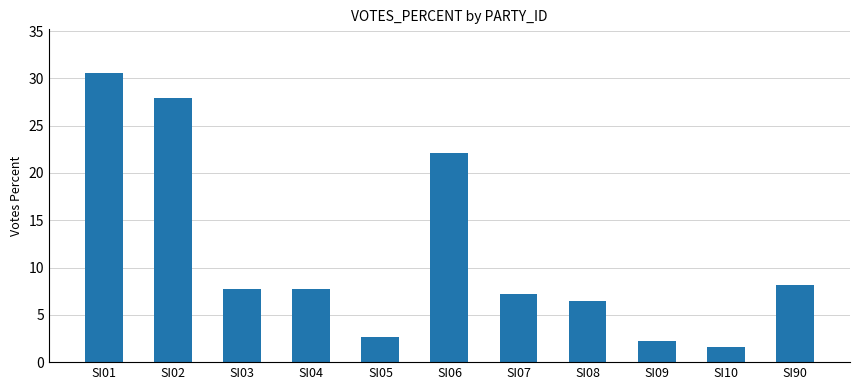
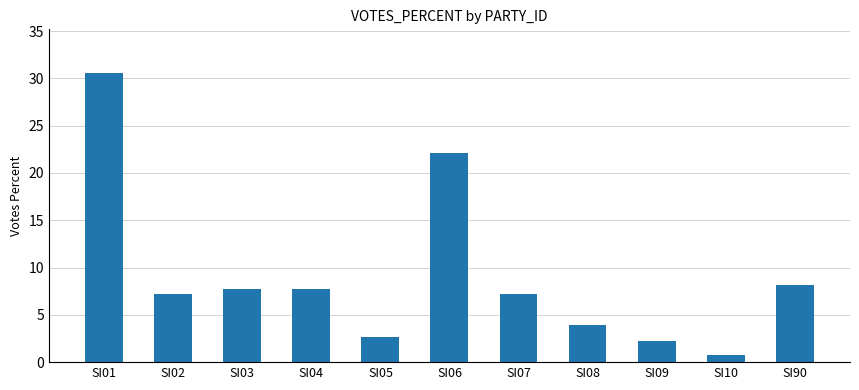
SI02: 28 -> 7
SI08: 6 -> 4
SI10: 2 -> 1
